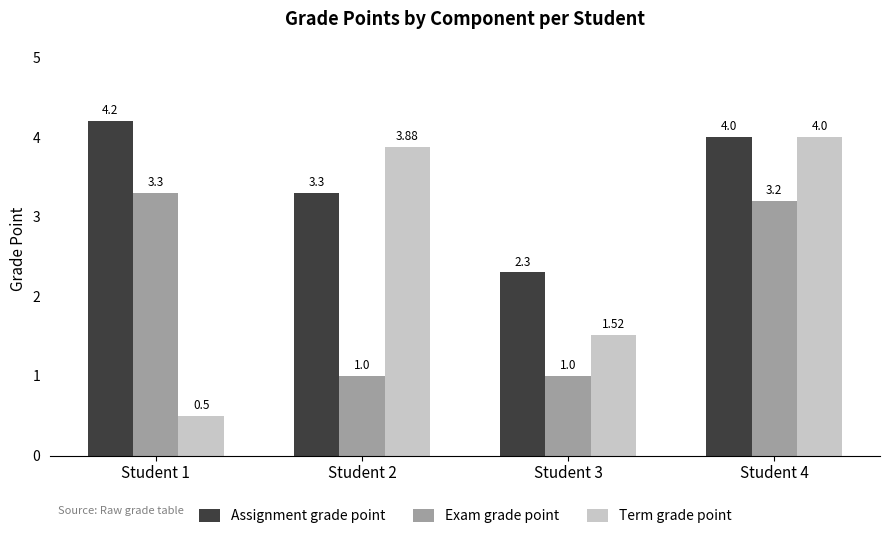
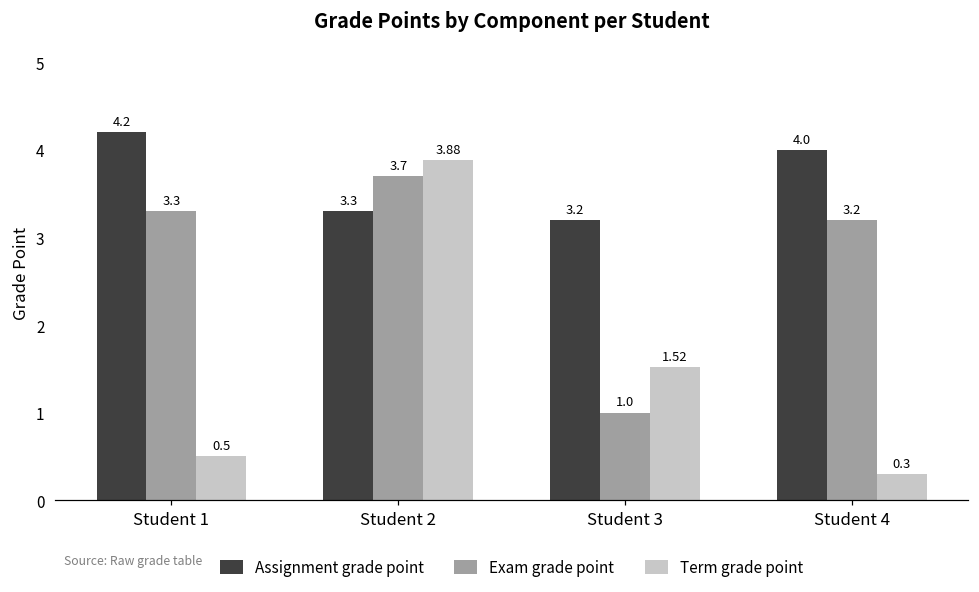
Exam grade point, Student 2: 1.0 -> 3.7
Assignment grade point, Student 3: 2.3 -> 3.2
Term grade point, Student 4: 4.0 -> 0.3
